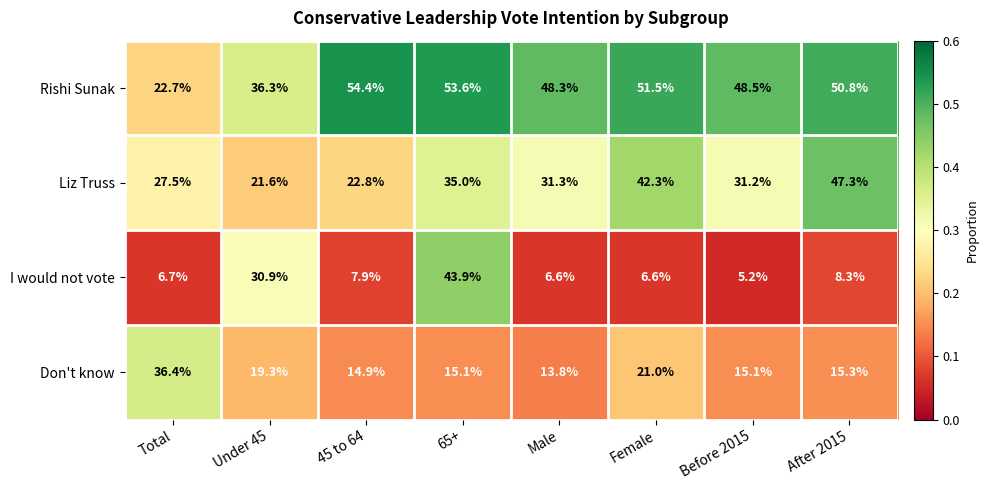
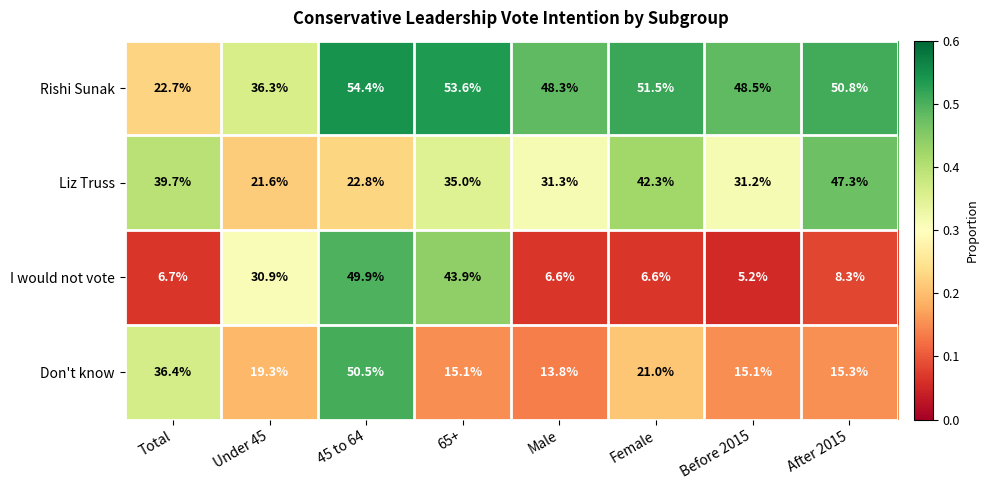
Liz Truss, Total: 27.5% -> 39.7%
I would not vote, 45 to 64: 7.9% -> 49.9%
Don't know, 45 to 64: 14.9% -> 50.5%
